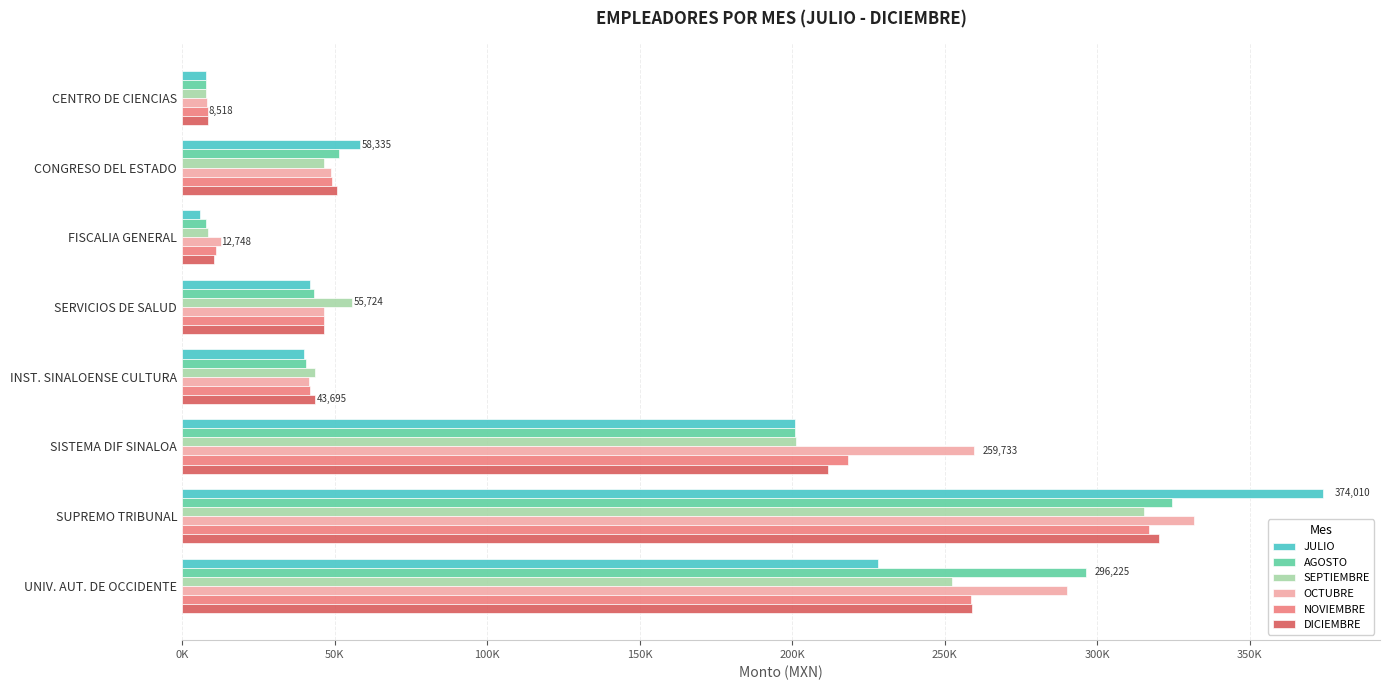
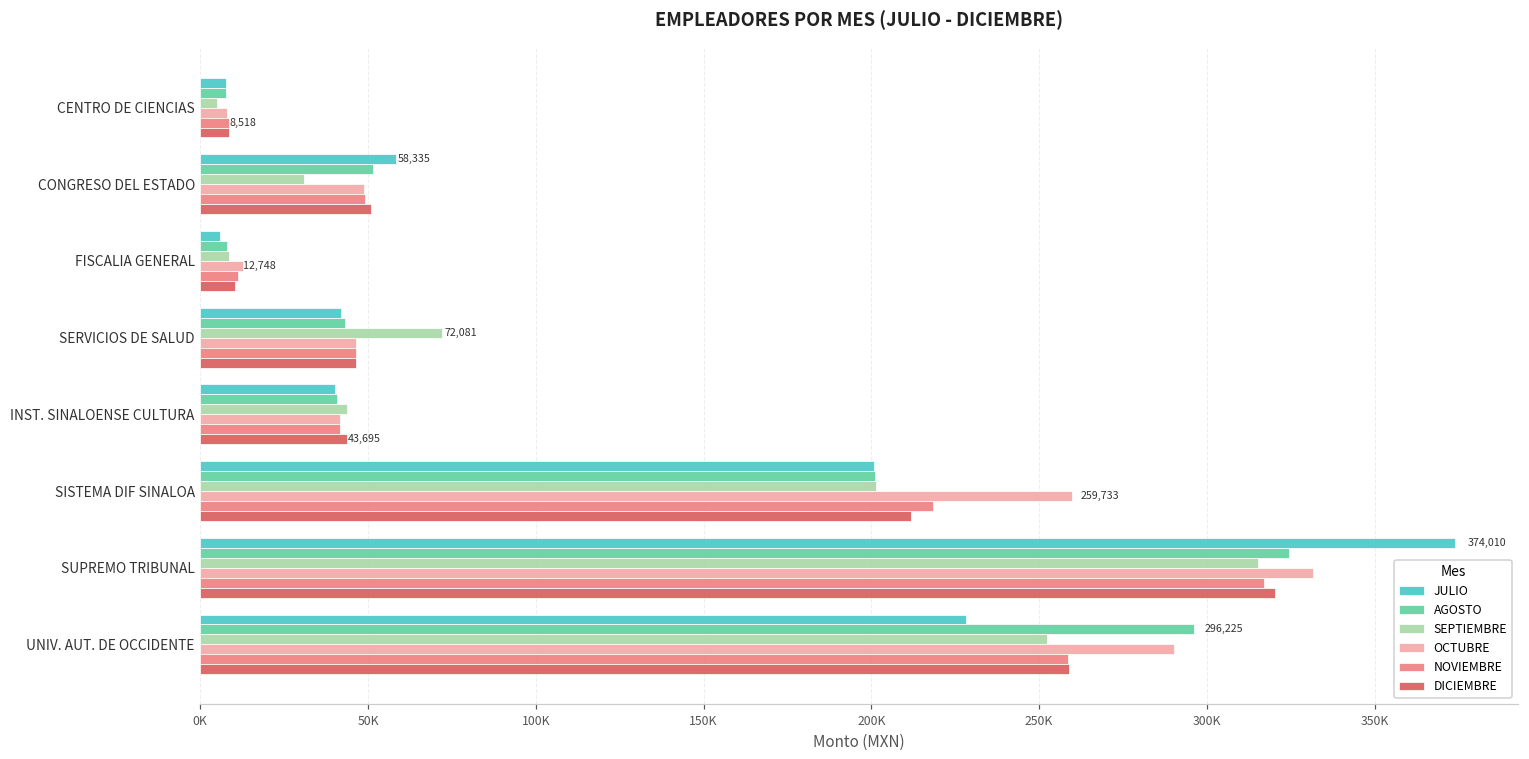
SEPTIEMBRE, CENTRO DE CIENCIAS: 8000 -> 5000
SEPTIEMBRE, CONGRESO DEL ESTADO: 47000 -> 31000
SEPTIEMBRE, SERVICIOS DE SALUD: 55,724 -> 72,081
